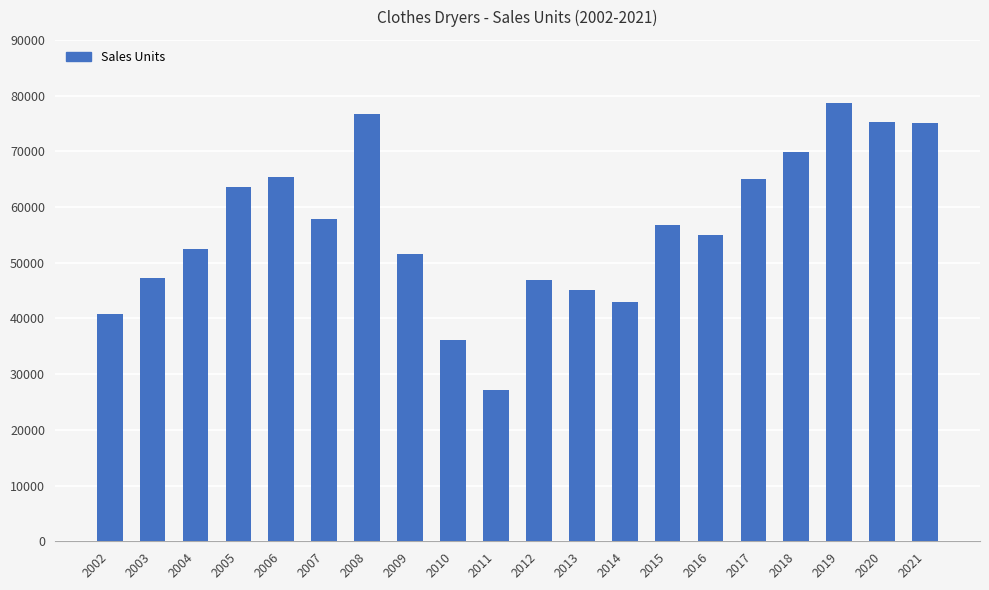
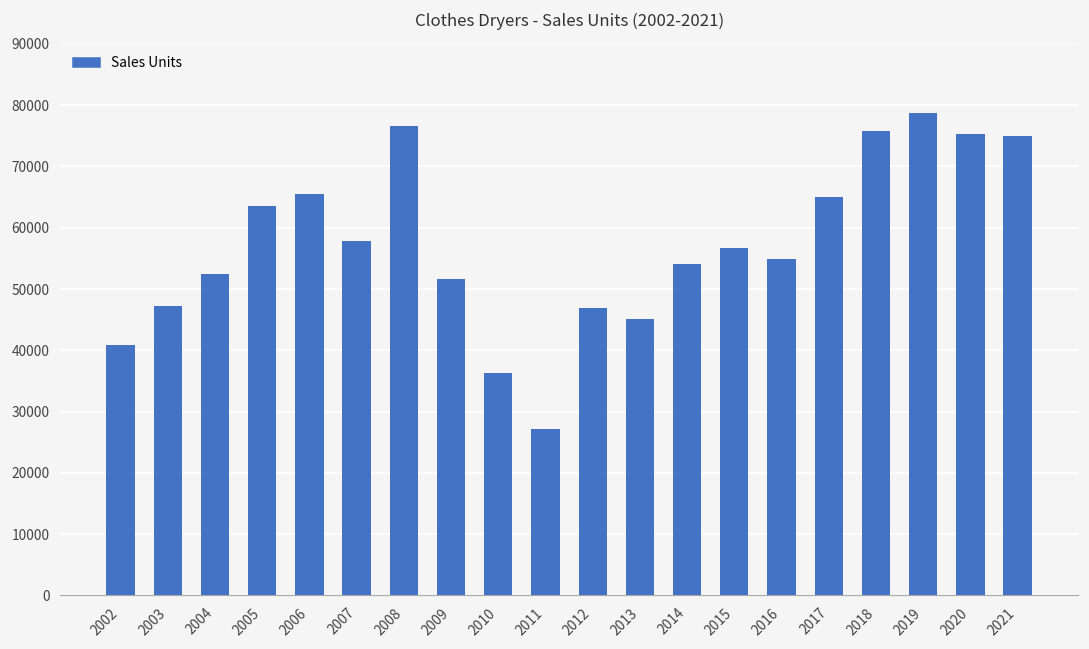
2014: 43000 -> 54000
2018: 70000 -> 76000
